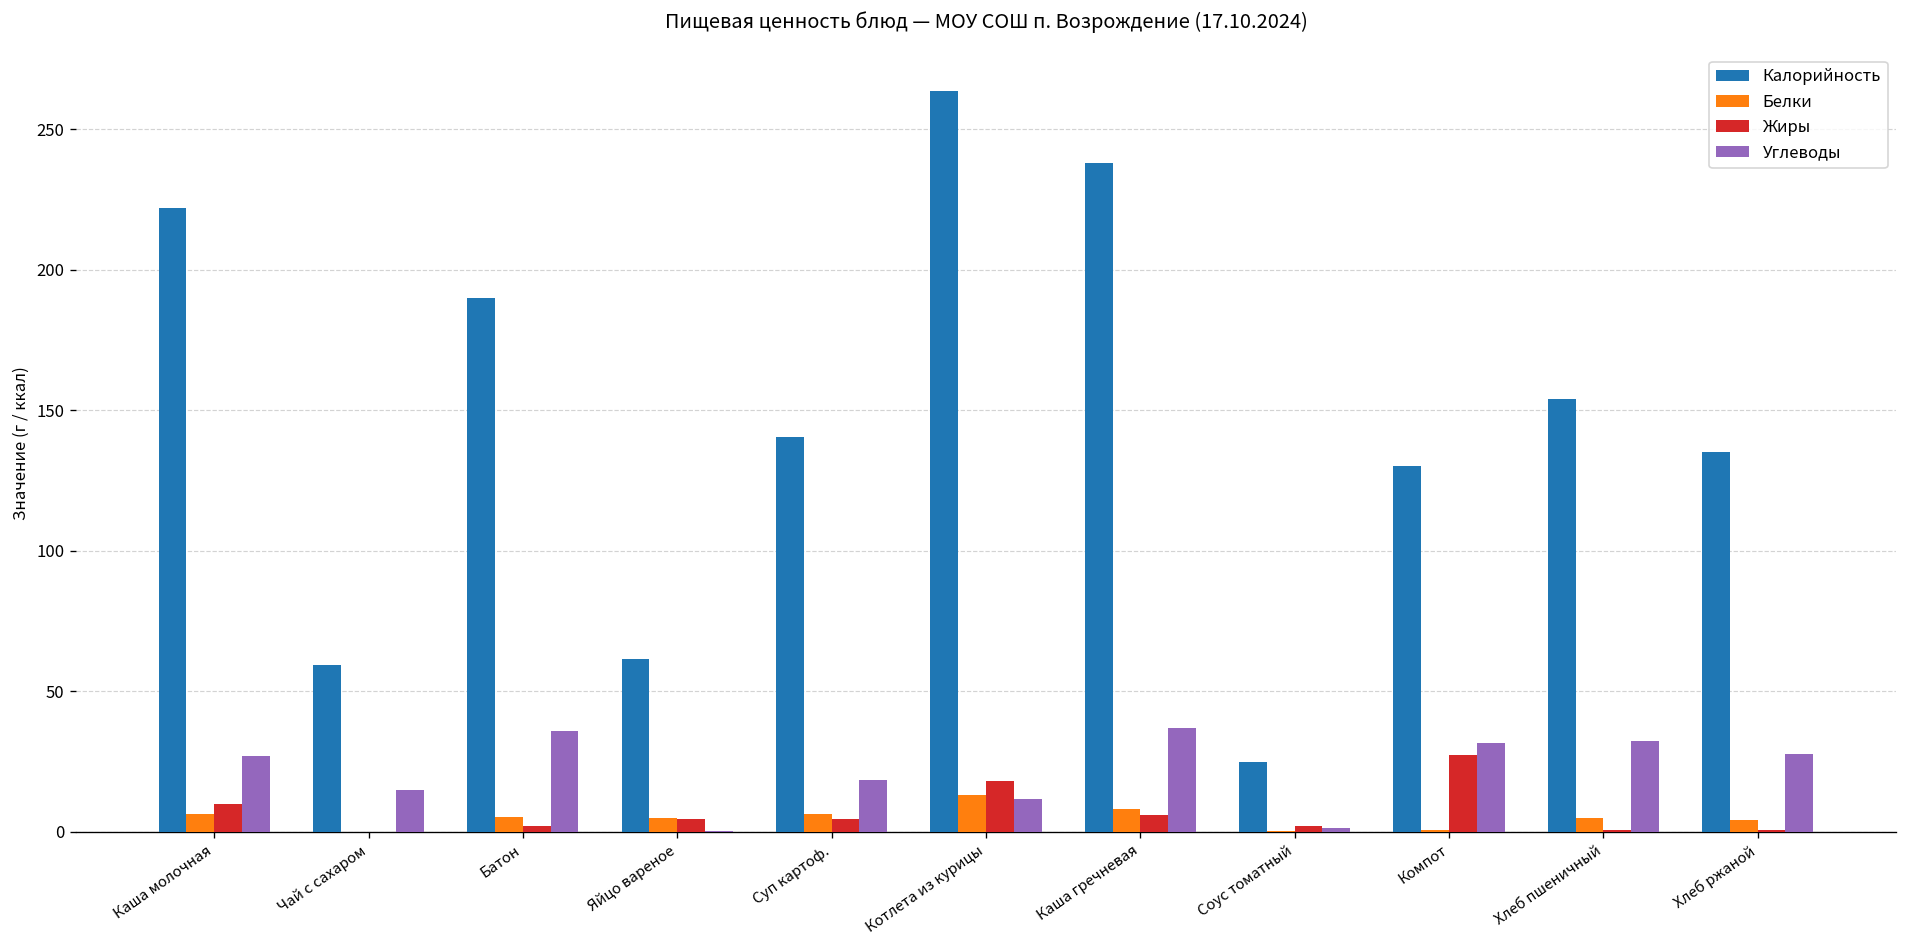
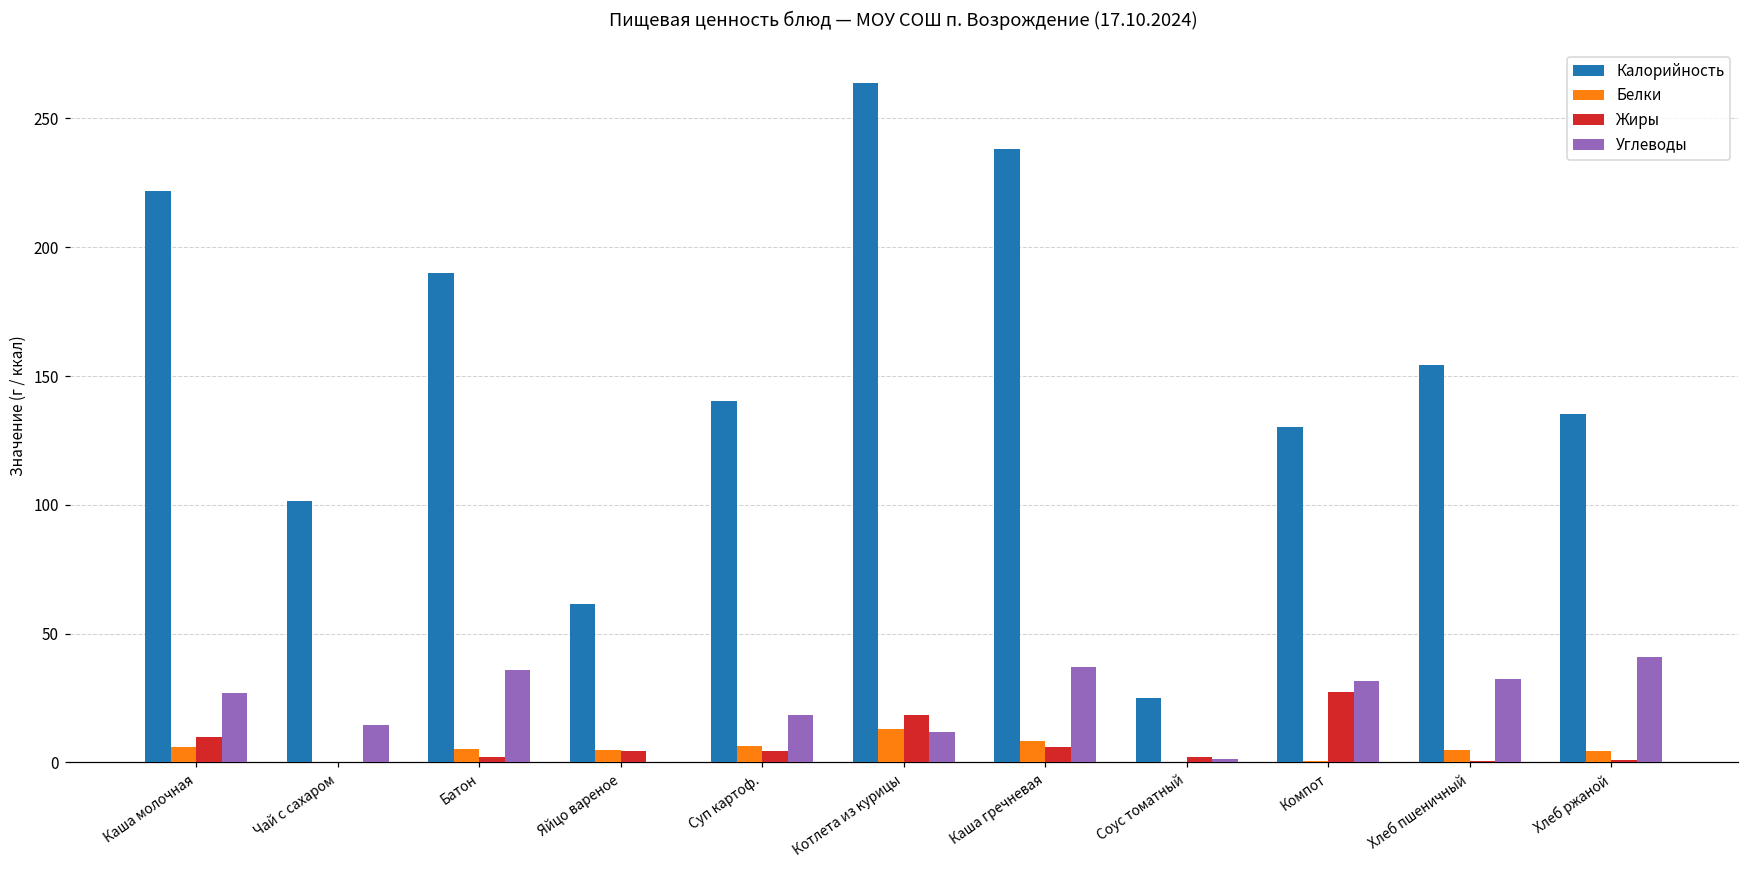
Калорийность, Чай с сахаром: 59 -> 101
Углеводы, Хлеб ржаной: 28 -> 41
